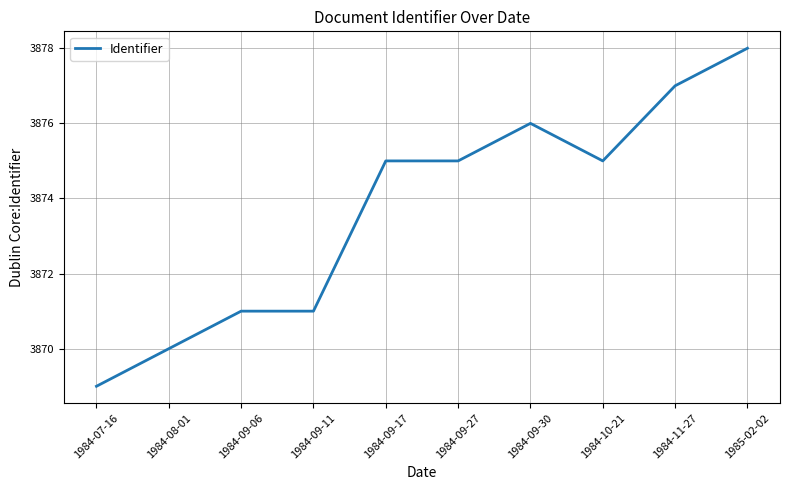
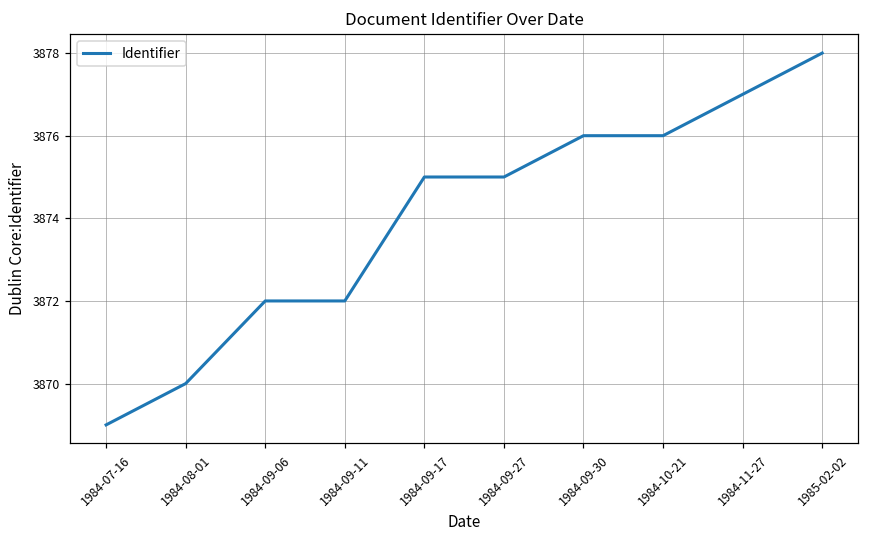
1984-09-06: 3871 -> 3872
1984-09-11: 3871 -> 3872
1984-10-21: 3875 -> 3876
